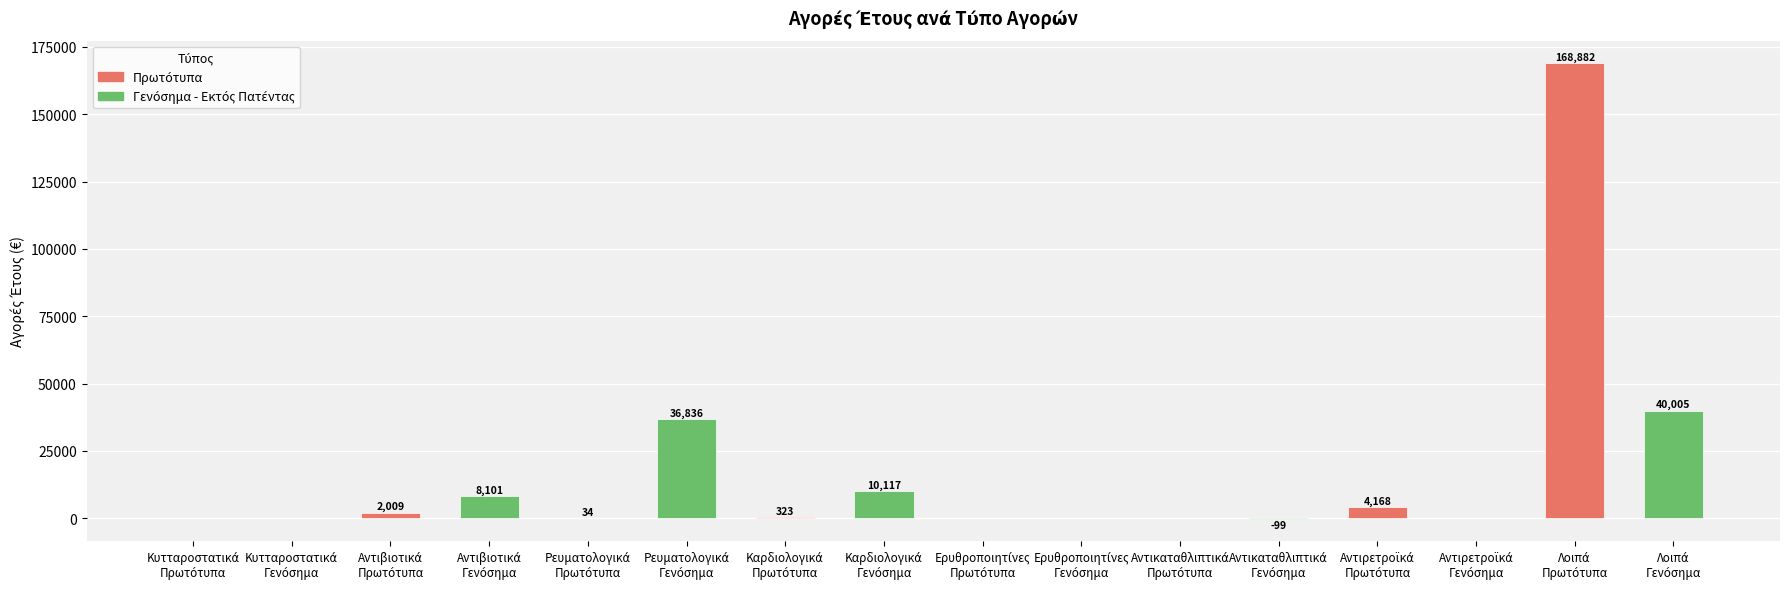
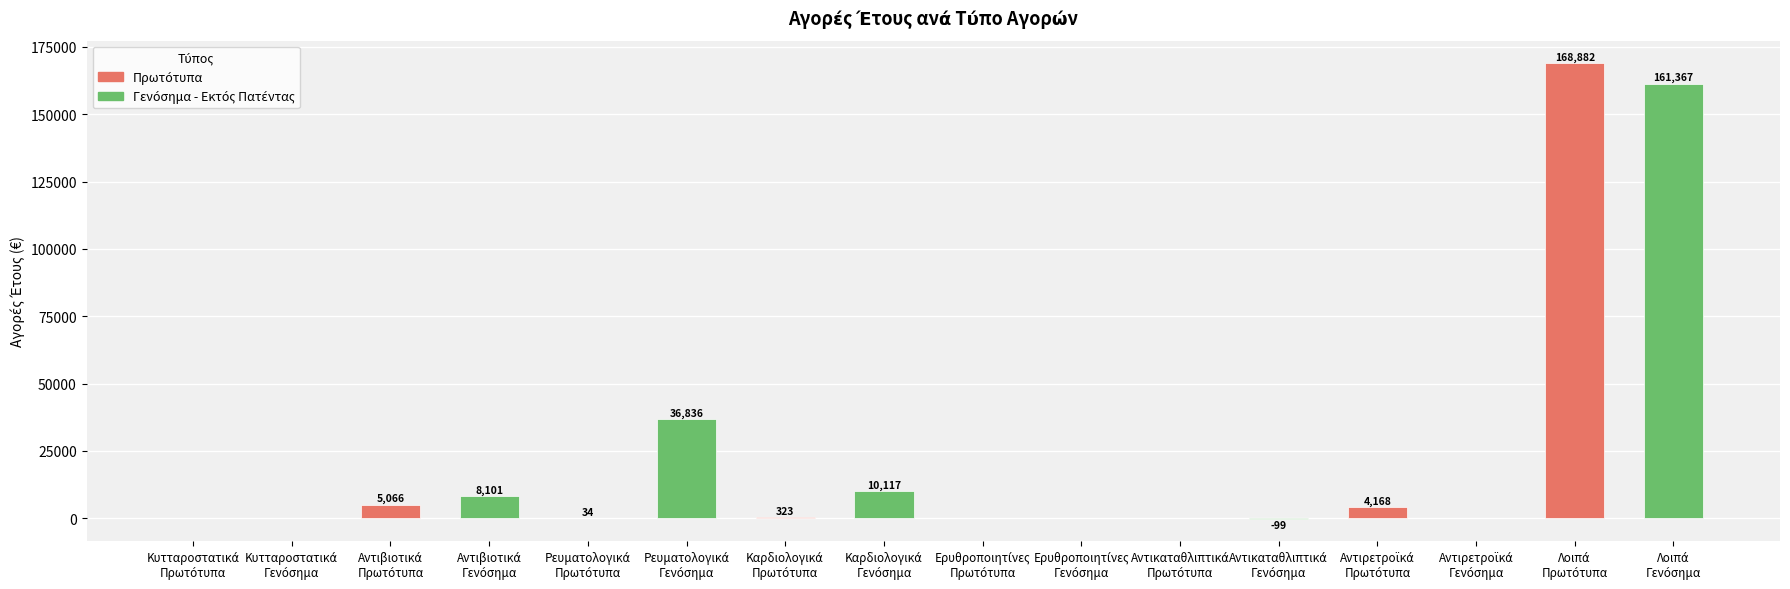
Αντιβιοτικά Πρωτότυπα: 2,009 -> 5,066
Λοιπά Γενόσημα: 40,005 -> 161,367
